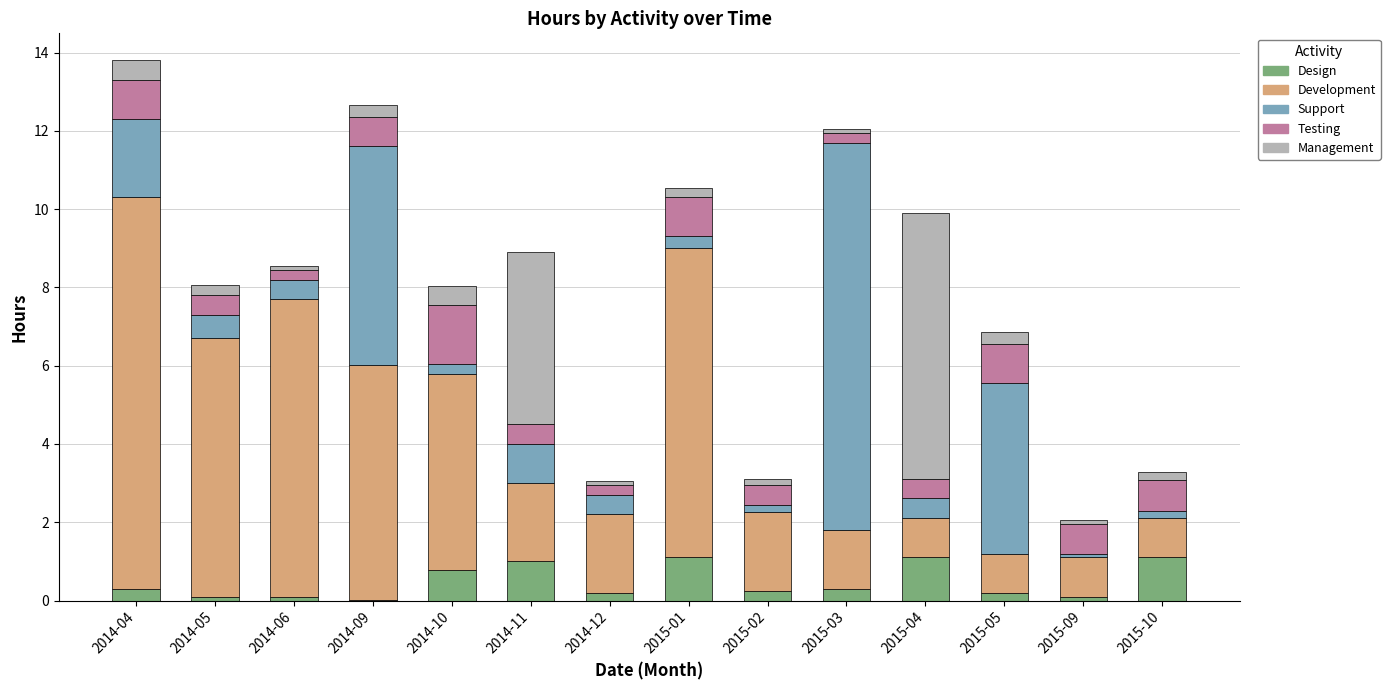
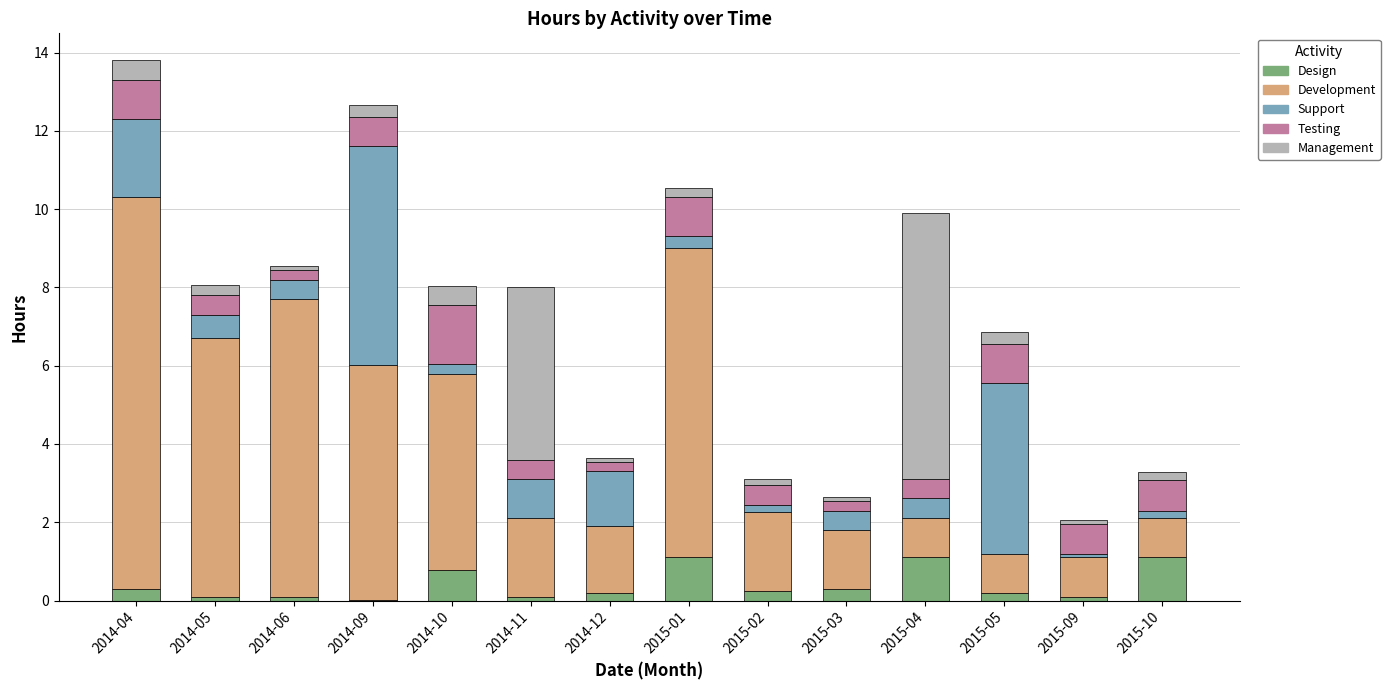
Design, 2014-11: 1.0 -> 0.1
Development, 2014-12: 2.0 -> 1.7
Support, 2014-12: 0.5 -> 1.4
Support, 2015-03: 9.9 -> 0.5
